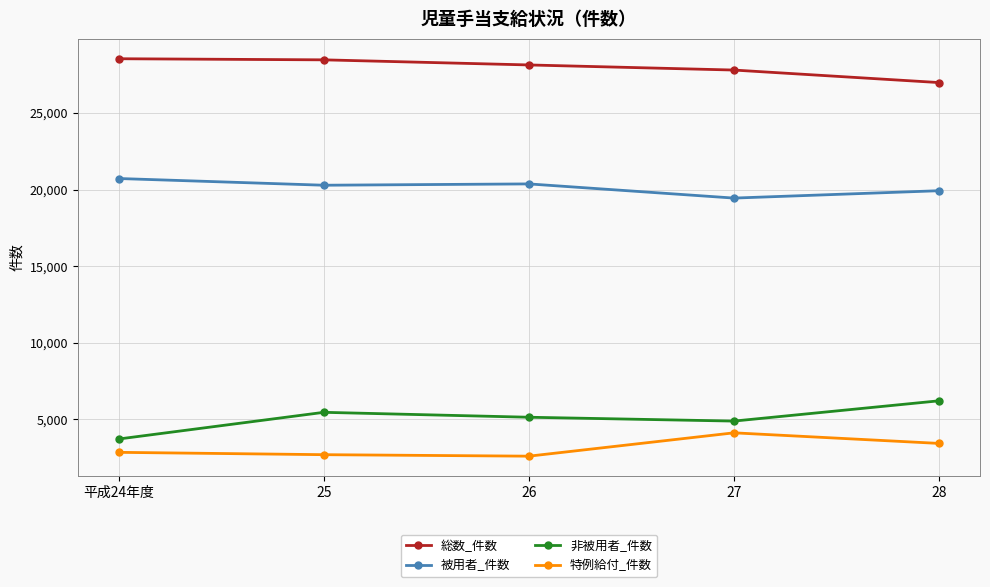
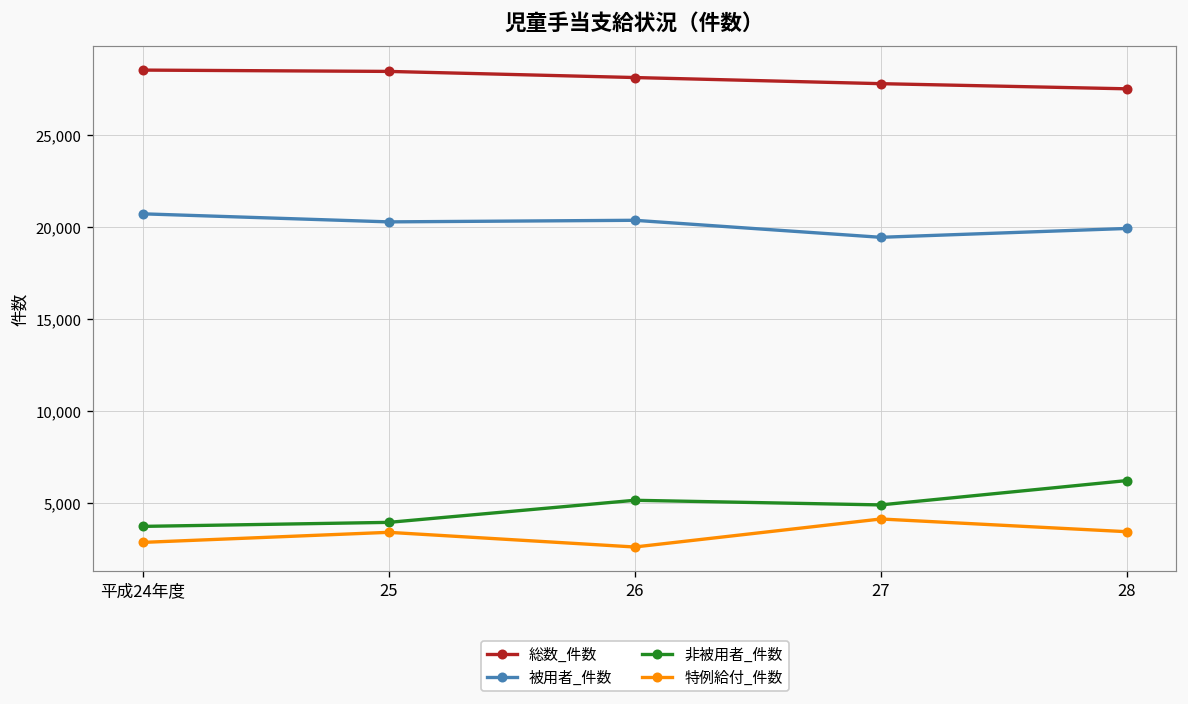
非被用者_件数, 25: 5,500 -> 3,900
特例給付_件数, 25: 2,700 -> 3,400
総数_件数, 28: 27,000 -> 27,500
